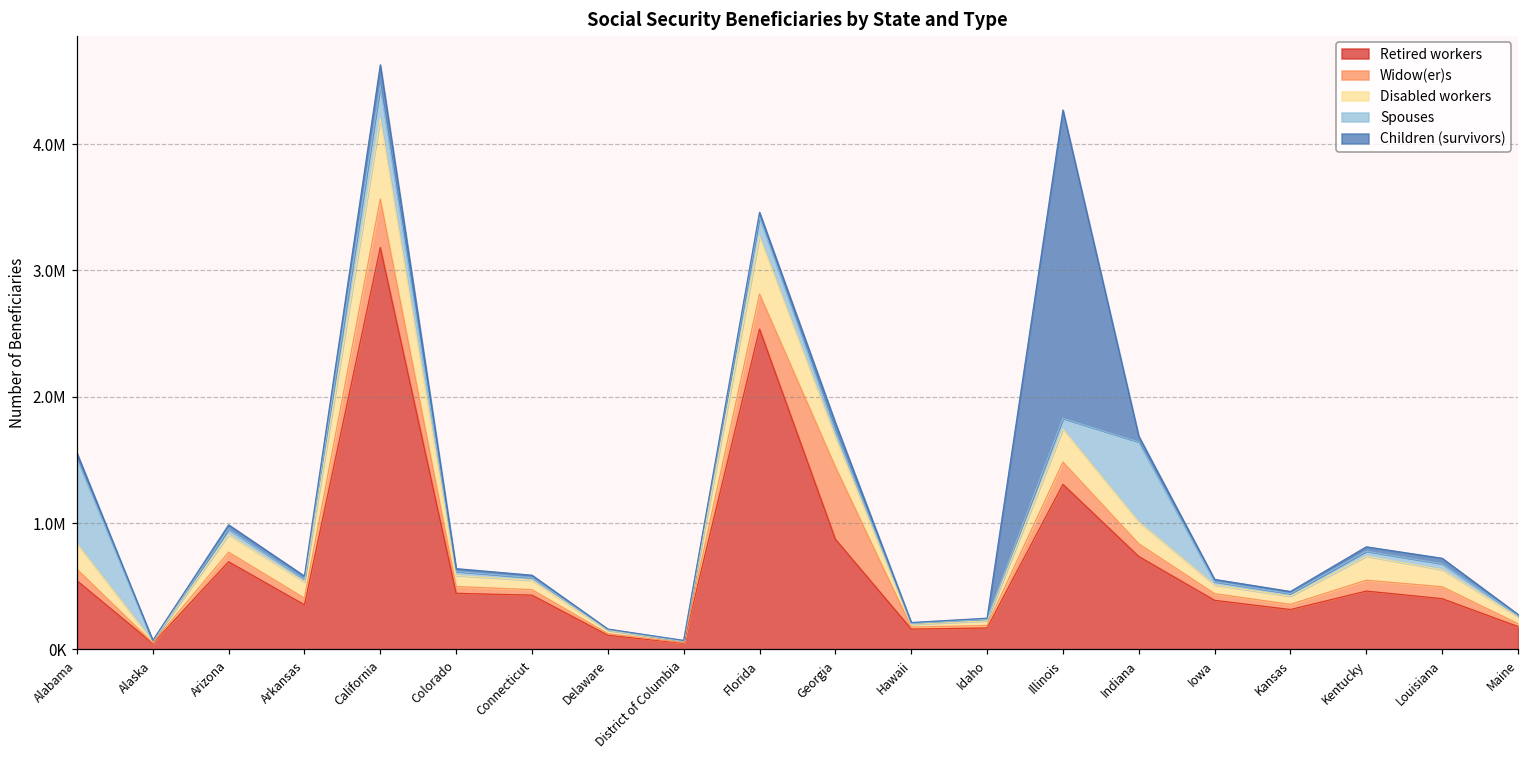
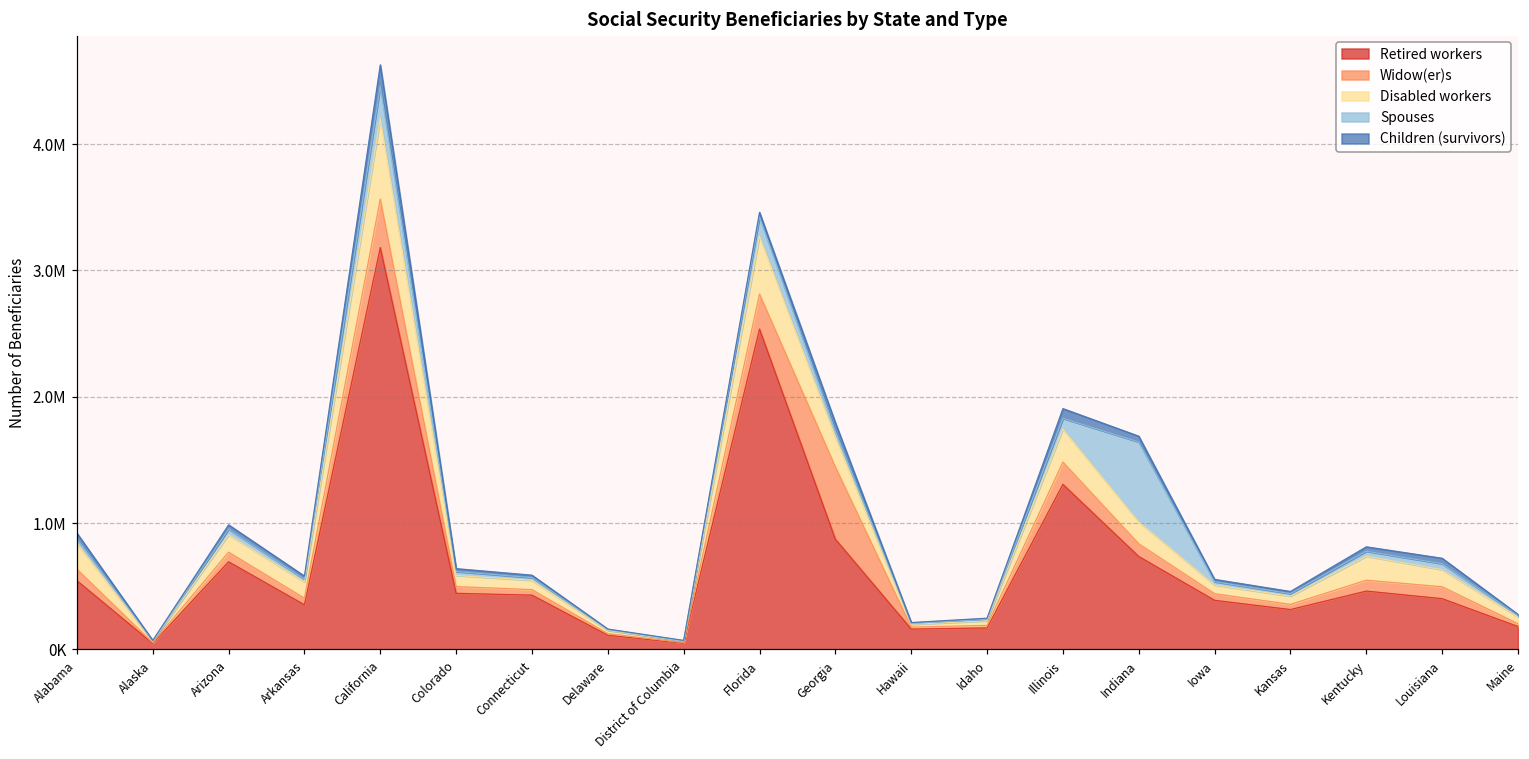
Spouses, Alabama: 670000 -> 40000
Children (survivors), Illinois: 2440000 -> 80000
